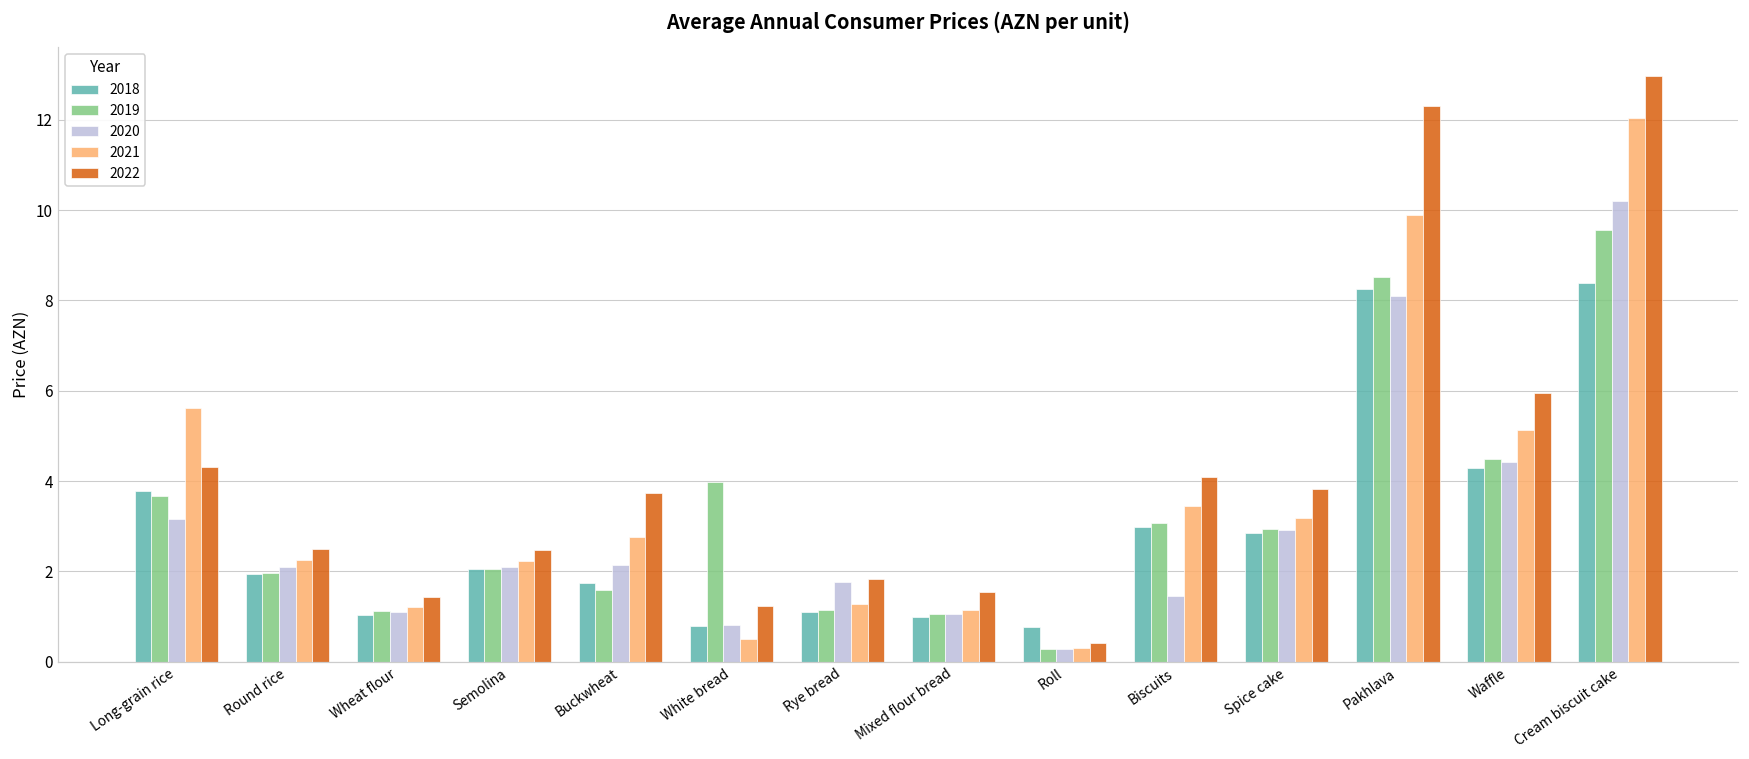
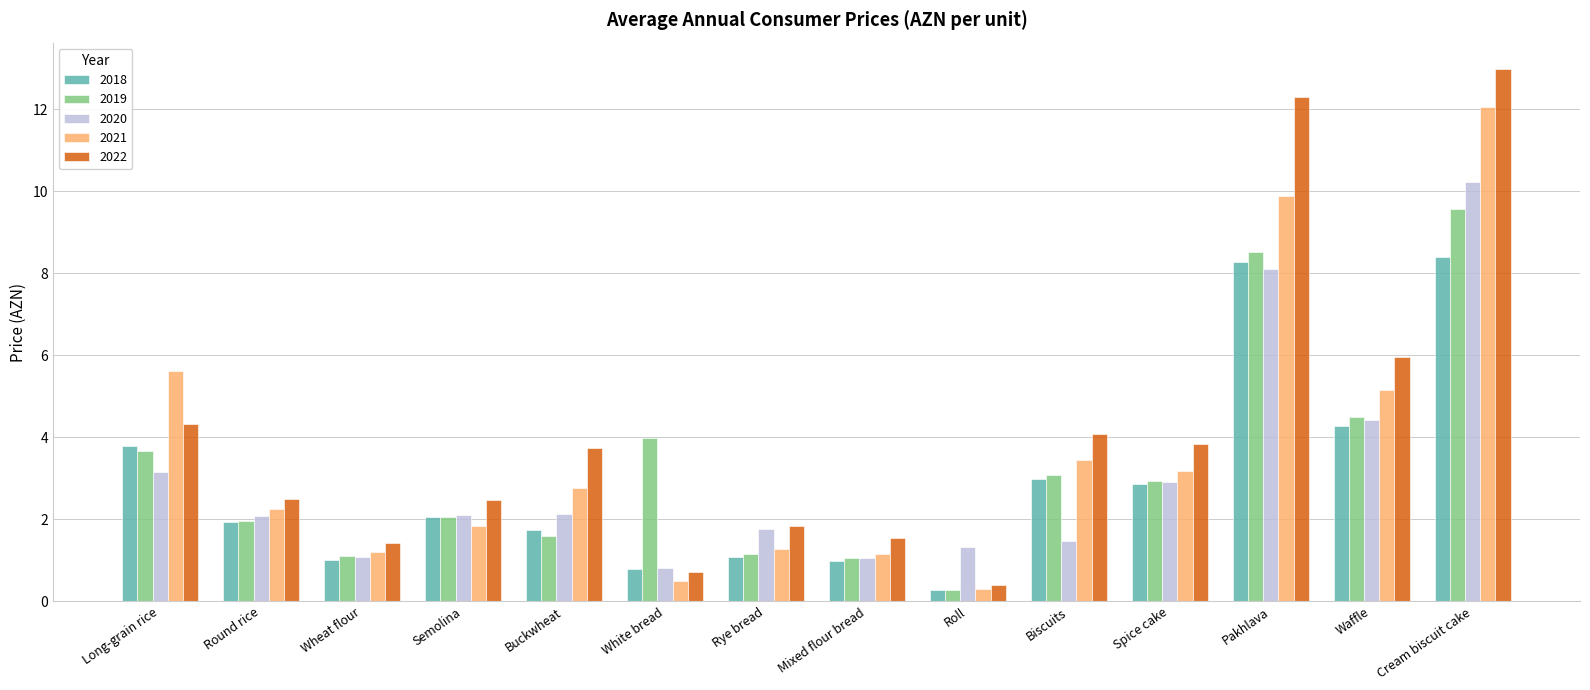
2021, Semolina: 2.2 -> 1.8
2022, White bread: 1.2 -> 0.7
2018, Roll: 0.8 -> 0.3
2020, Roll: 0.3 -> 1.3
